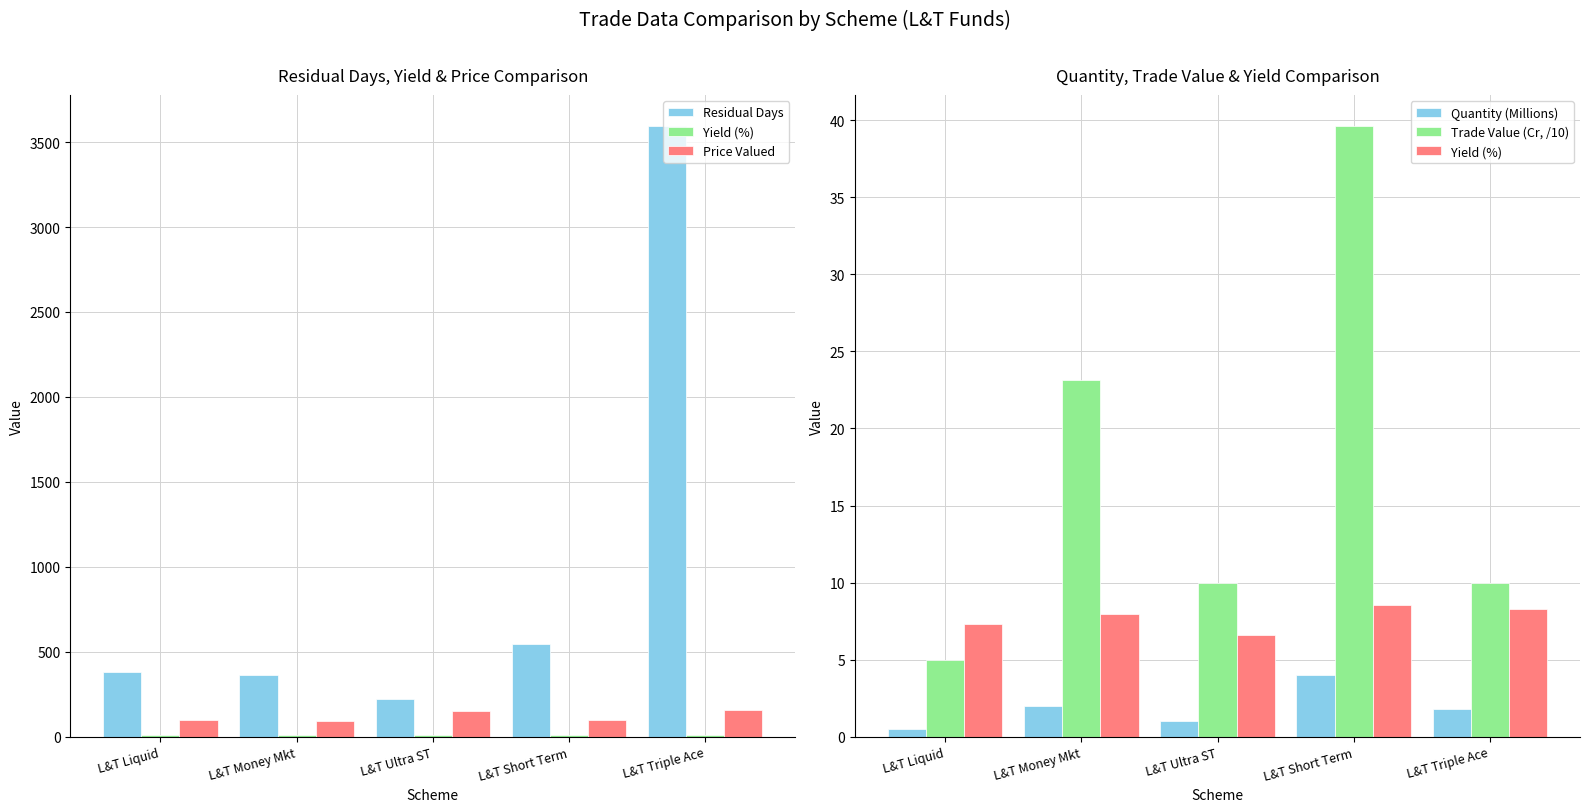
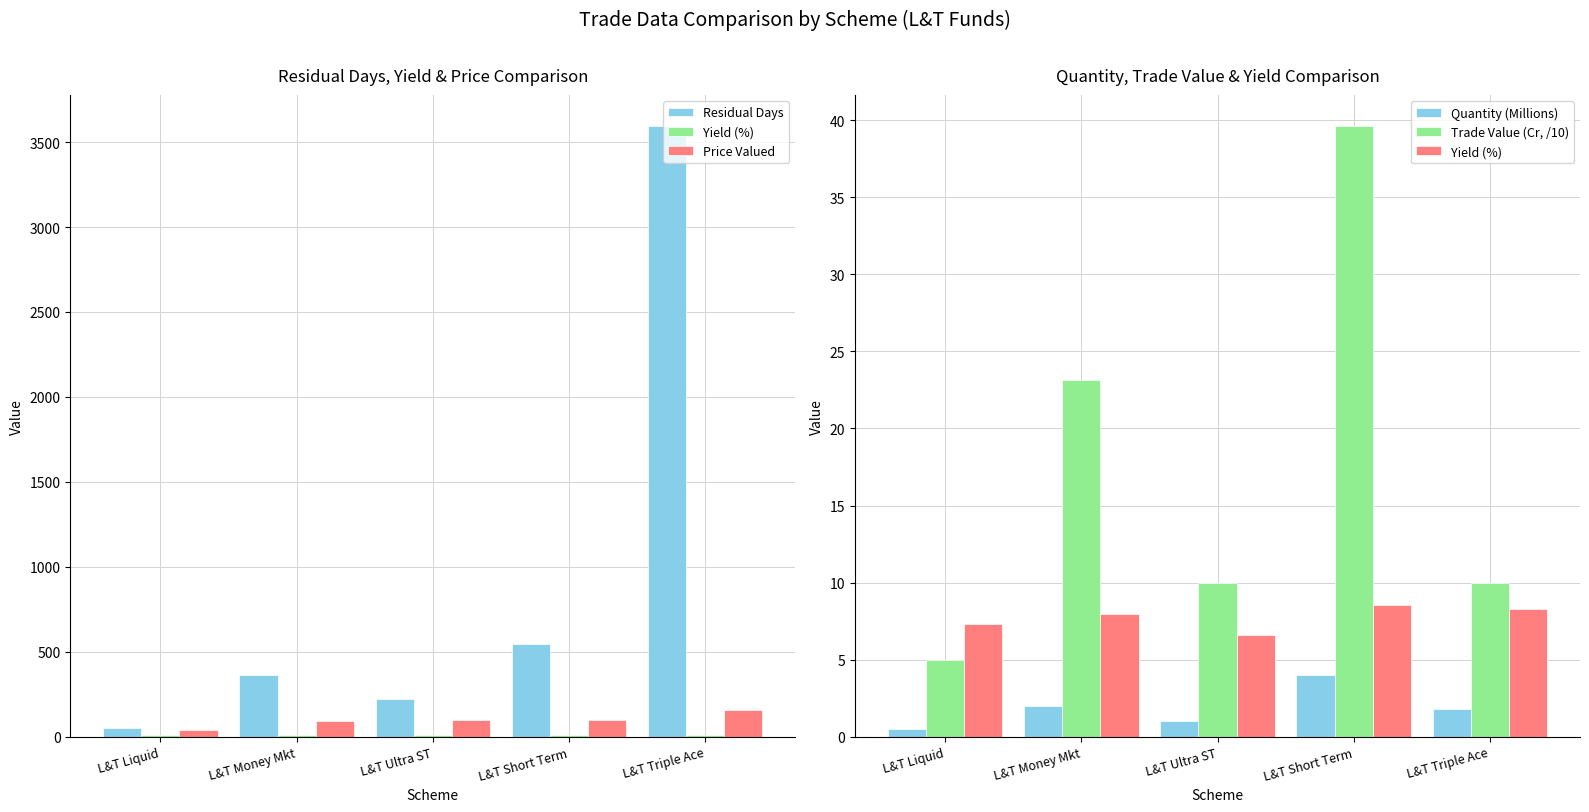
Residual Days, Yield & Price Comparison, Residual Days, L&T Liquid: 380 -> 50
Residual Days, Yield & Price Comparison, Price Valued, L&T Liquid: 100 -> 40
Residual Days, Yield & Price Comparison, Price Valued, L&T Ultra ST: 150 -> 100
